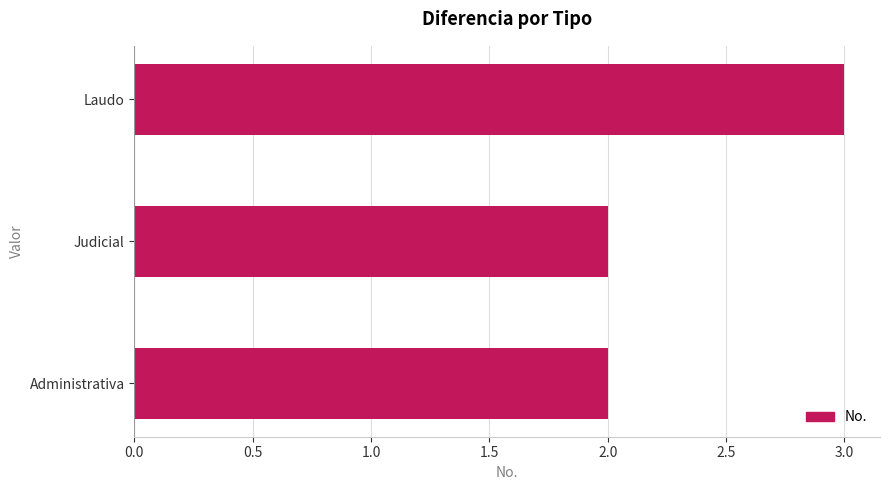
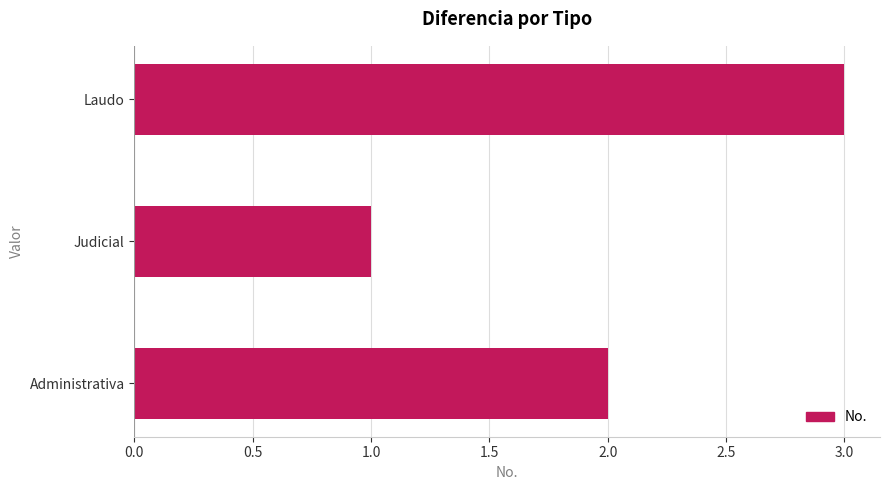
Judicial: 2 -> 1
